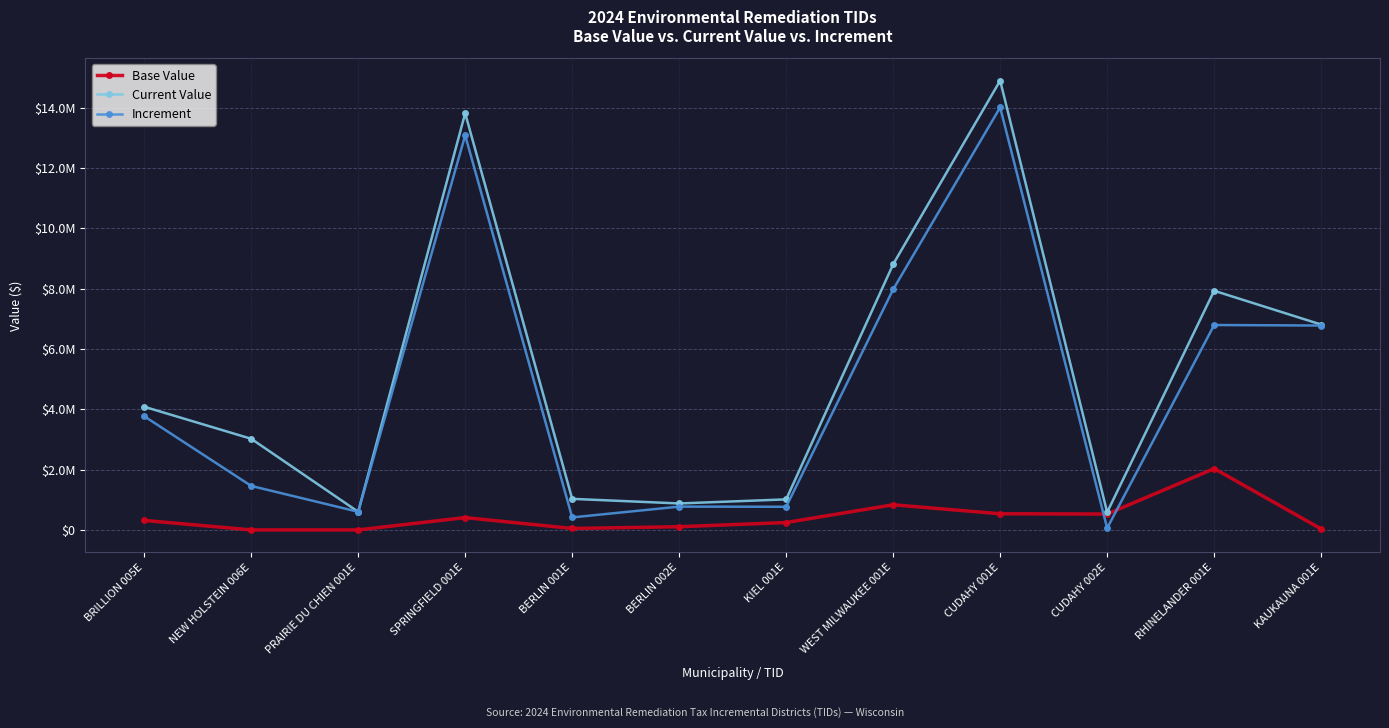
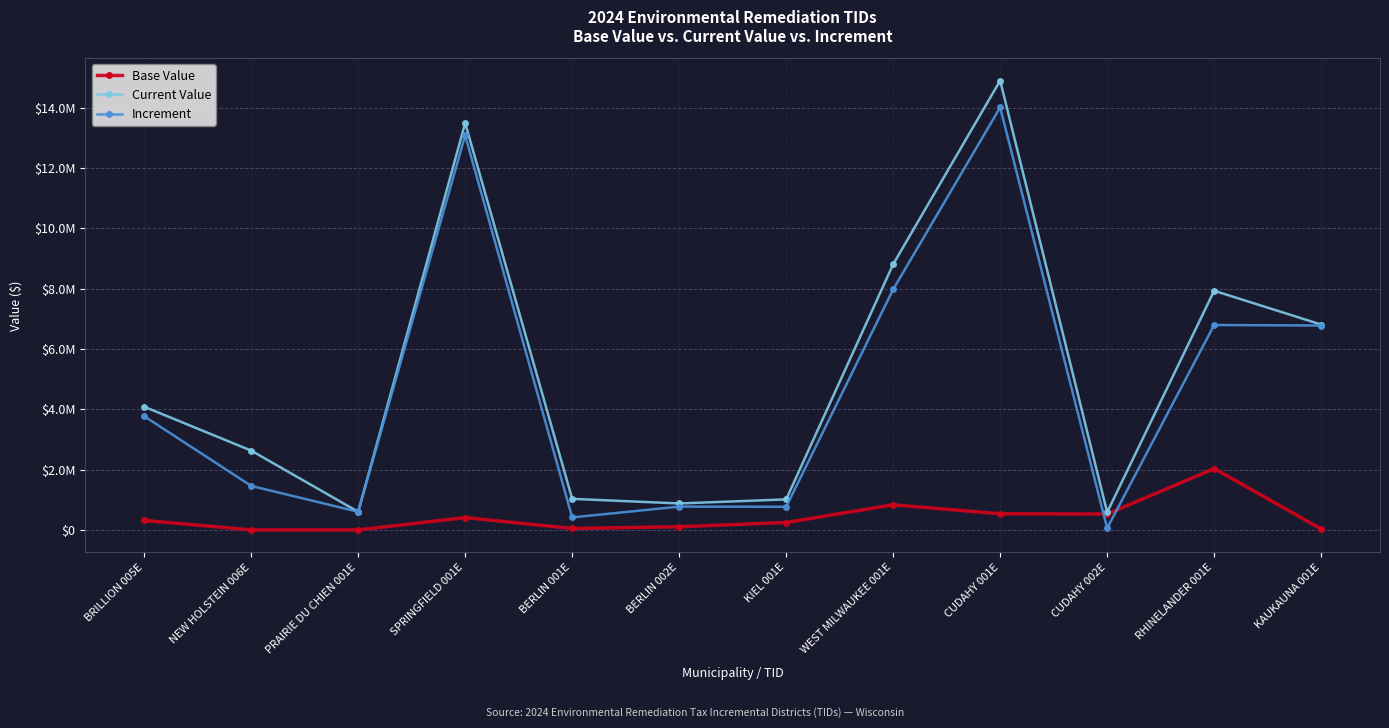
Current Value, NEW HOLSTEIN 006E: $3000000 -> $2600000
Current Value, SPRINGFIELD 001E: $13800000 -> $13500000
